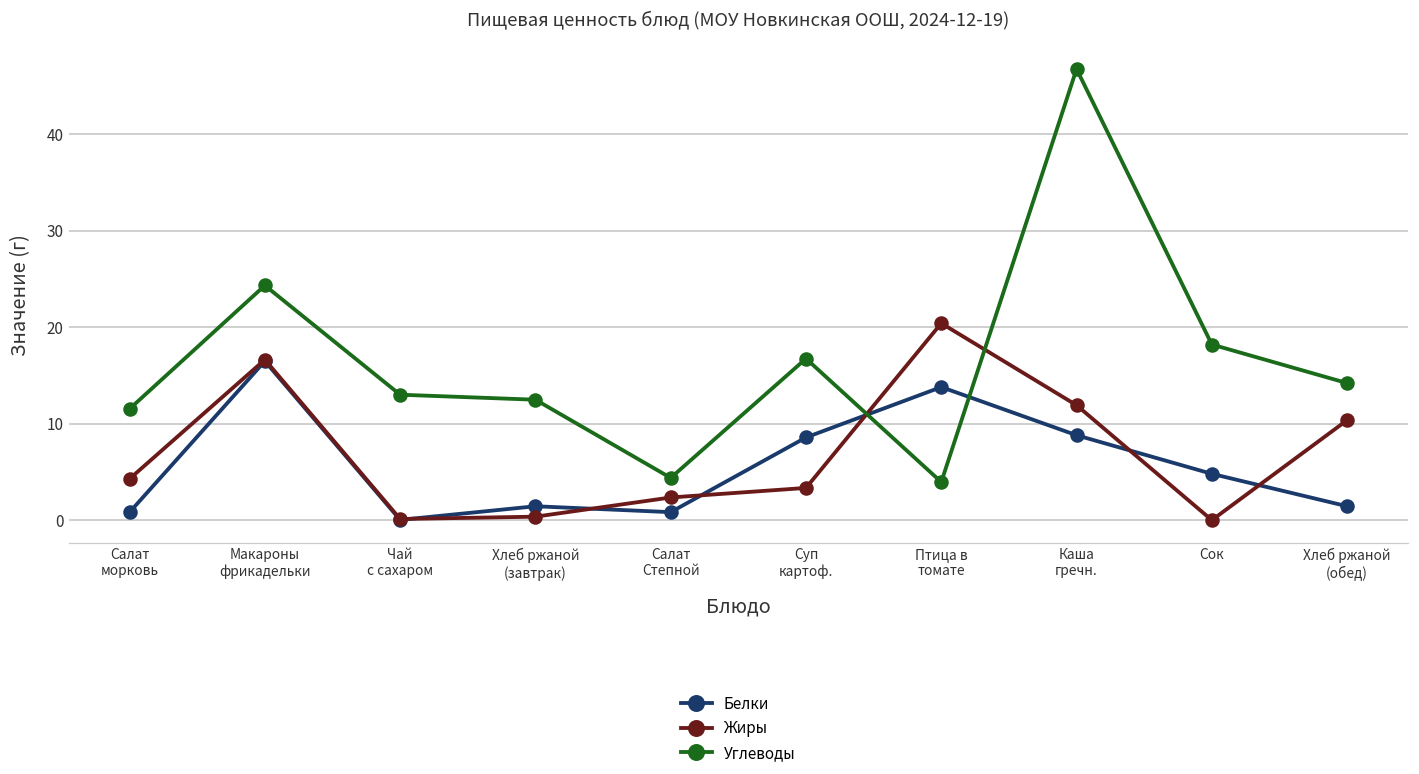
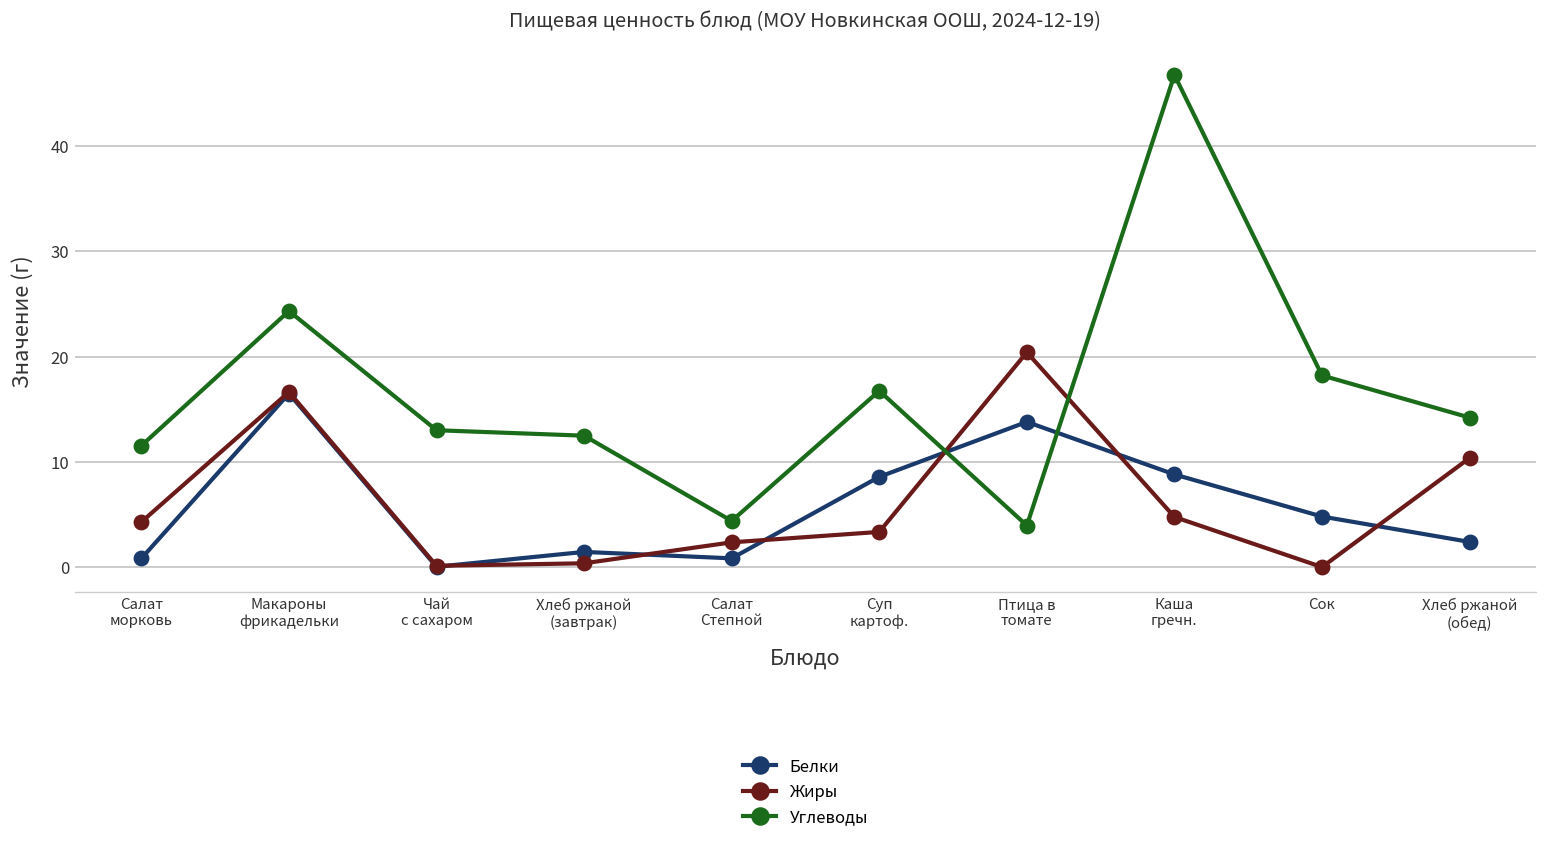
Жиры, Каша гречн.: 12 -> 5
Белки, Хлеб ржаной (обед): 1 -> 2
